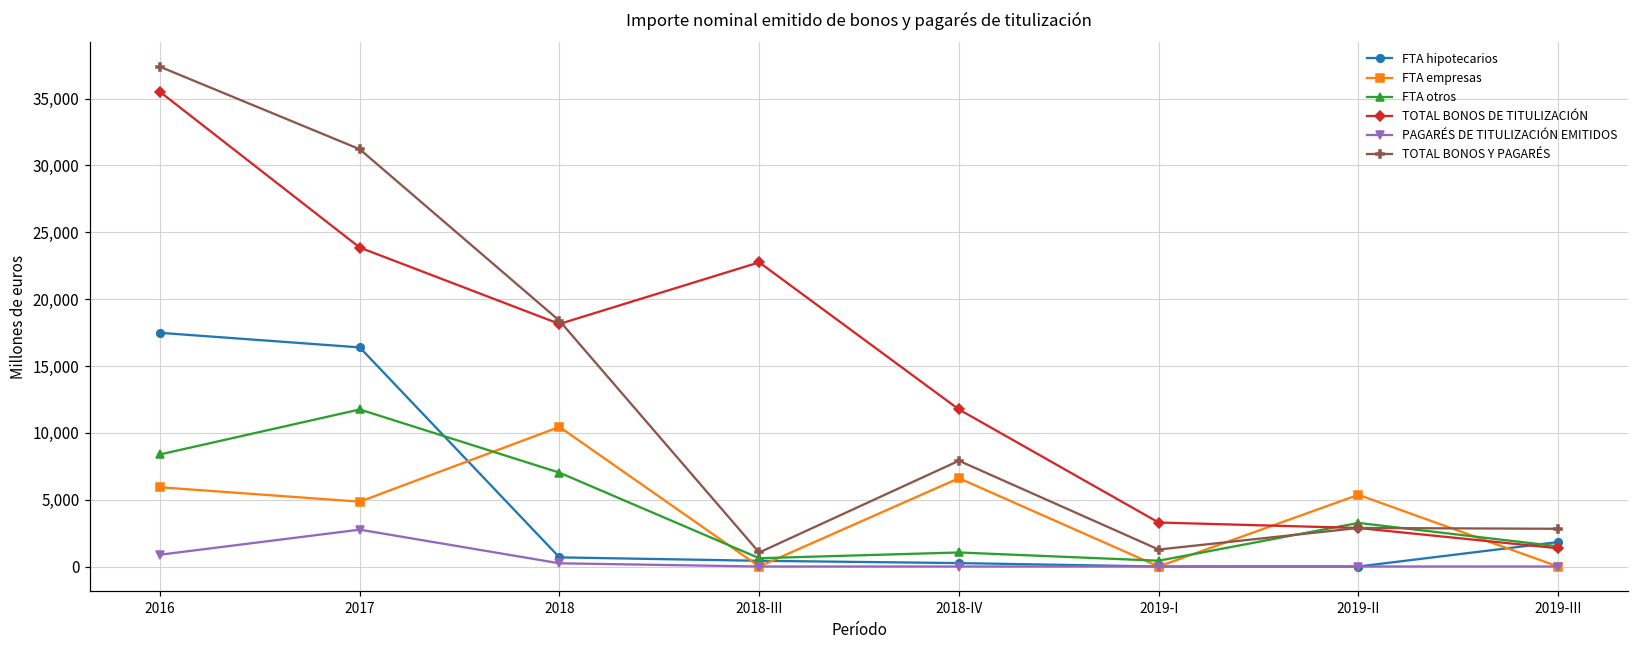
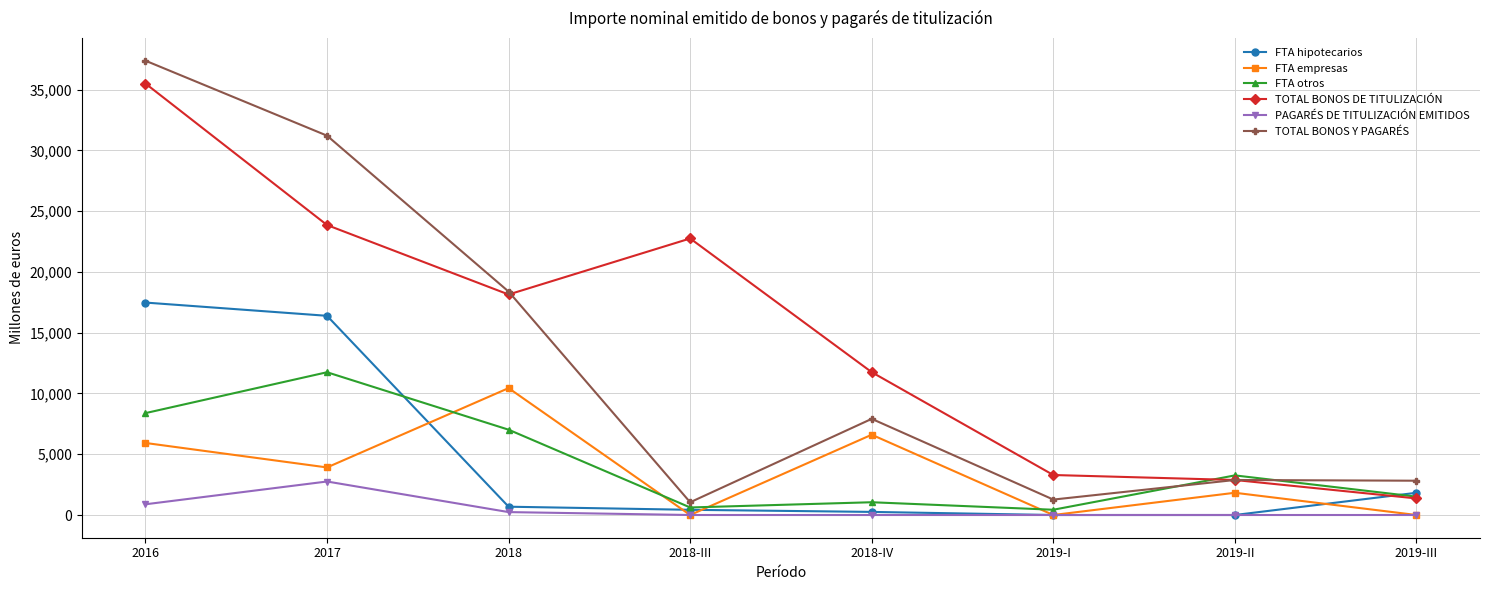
FTA empresas, 2017: 4,900 -> 3,900
FTA empresas, 2019-II: 5,400 -> 1,800
